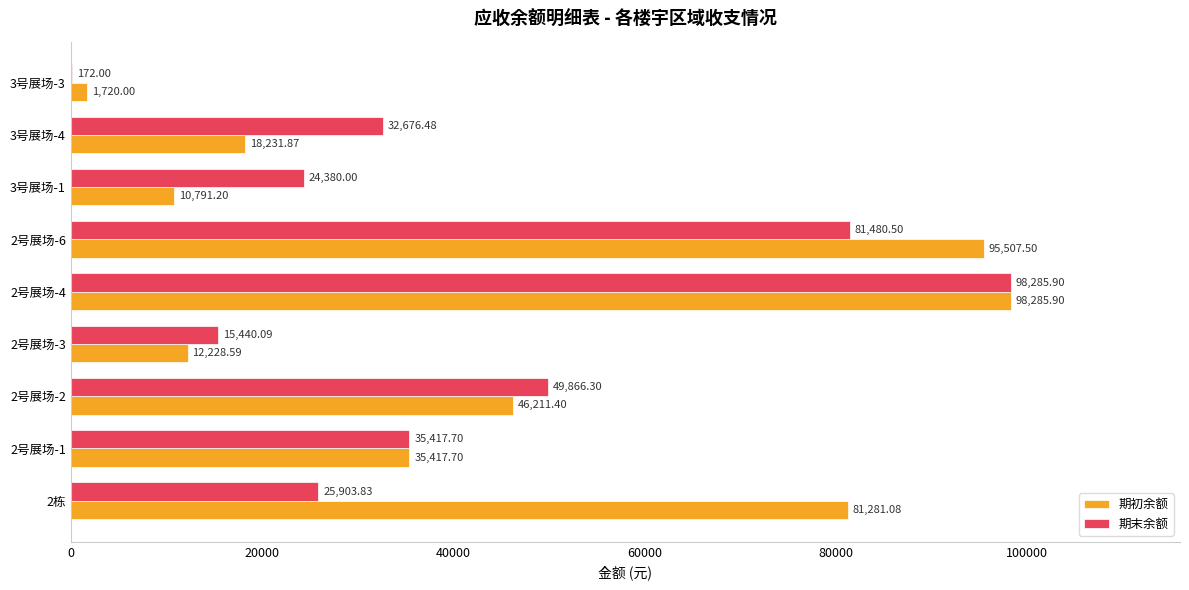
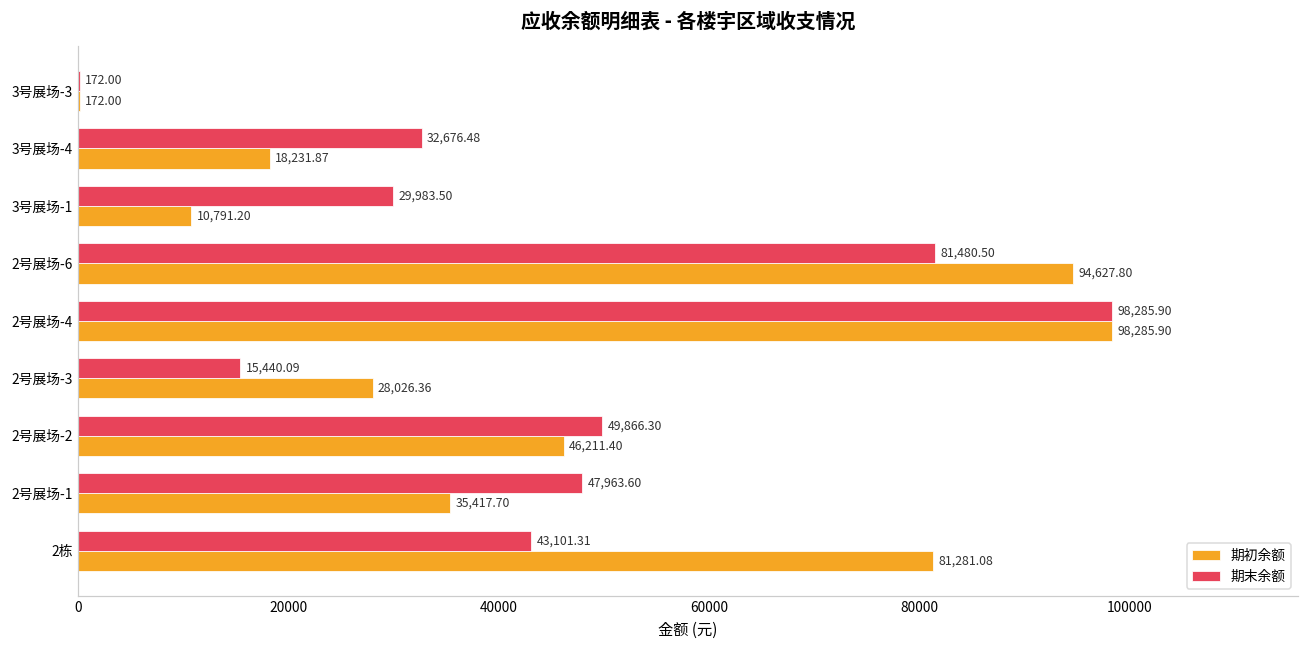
期初余额, 3号展场-3: 1,720.00 -> 172.00
期末余额, 3号展场-1: 24,380.00 -> 29,983.50
期初余额, 2号展场-6: 95,507.50 -> 94,627.80
期初余额, 2号展场-3: 12,228.59 -> 28,026.36
期末余额, 2号展场-1: 35,417.70 -> 47,963.60
期末余额, 2栋: 25,903.83 -> 43,101.31
